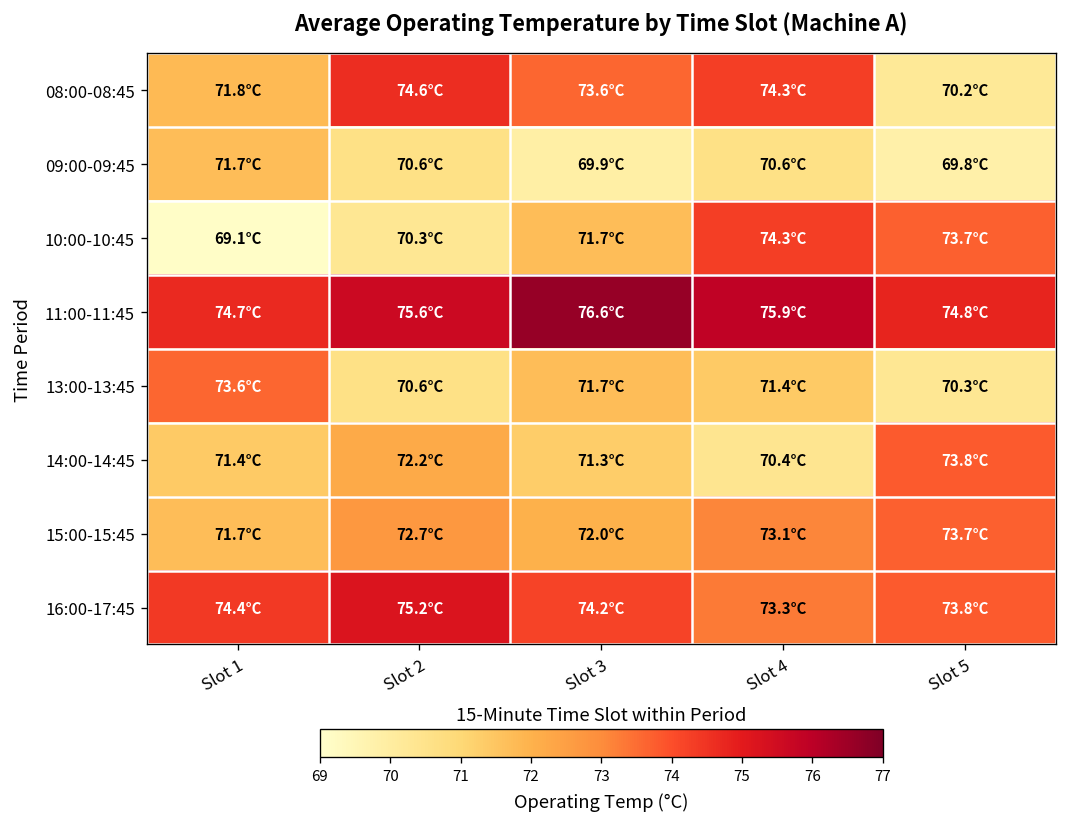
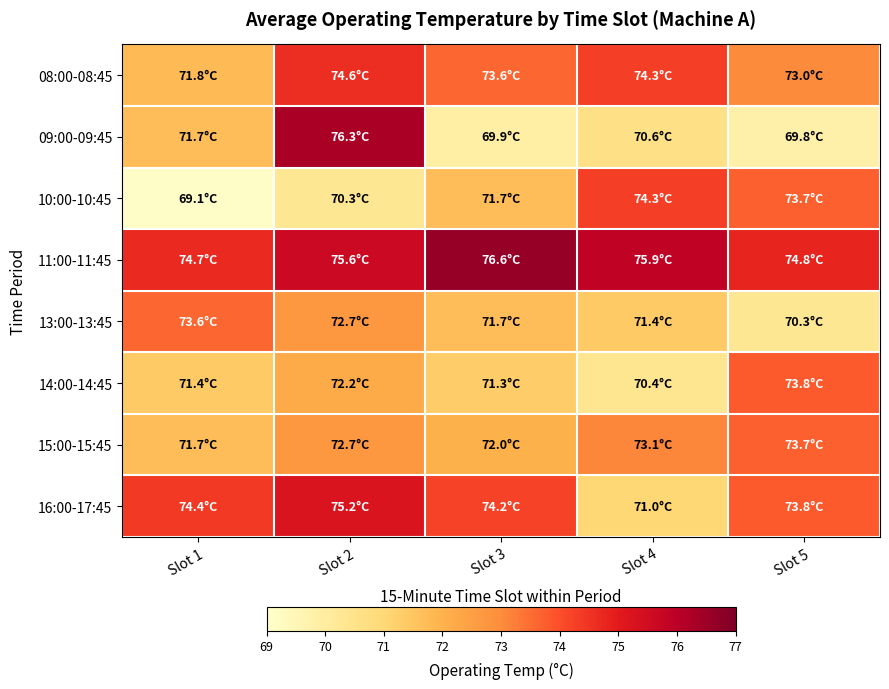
08:00-08:45, Slot 5: 70.2°C -> 73.0°C
09:00-09:45, Slot 2: 70.6°C -> 76.3°C
13:00-13:45, Slot 2: 70.6°C -> 72.7°C
16:00-17:45, Slot 4: 73.3°C -> 71.0°C
